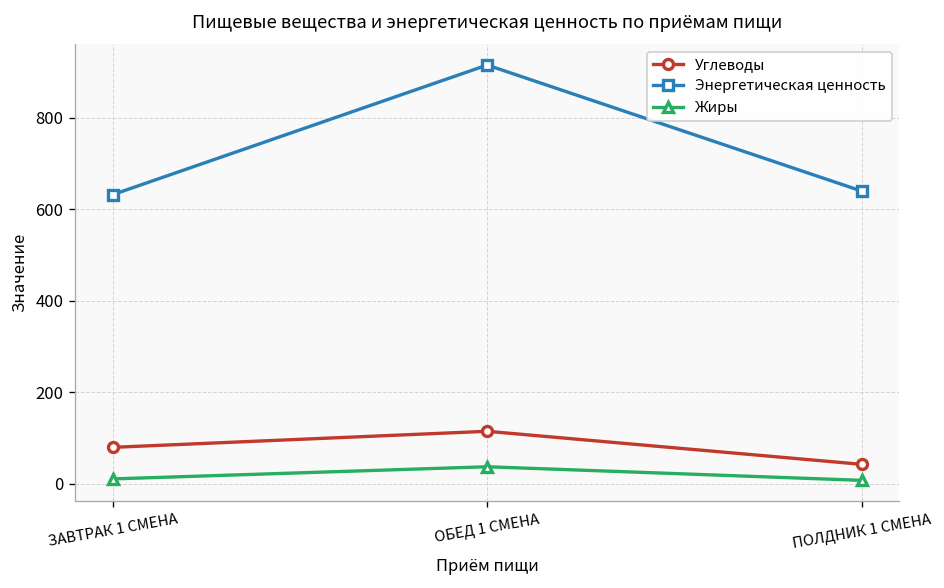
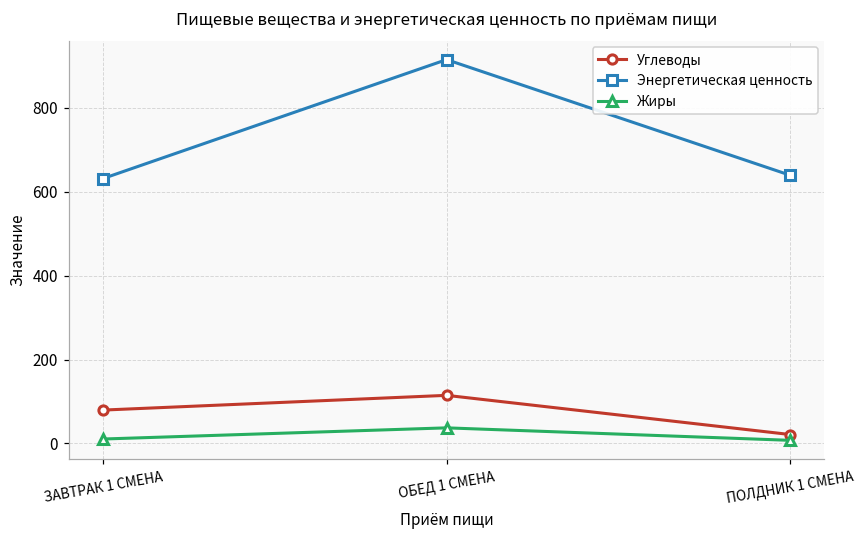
Углеводы, ПОЛДНИК 1 СМЕНА: 40 -> 20
